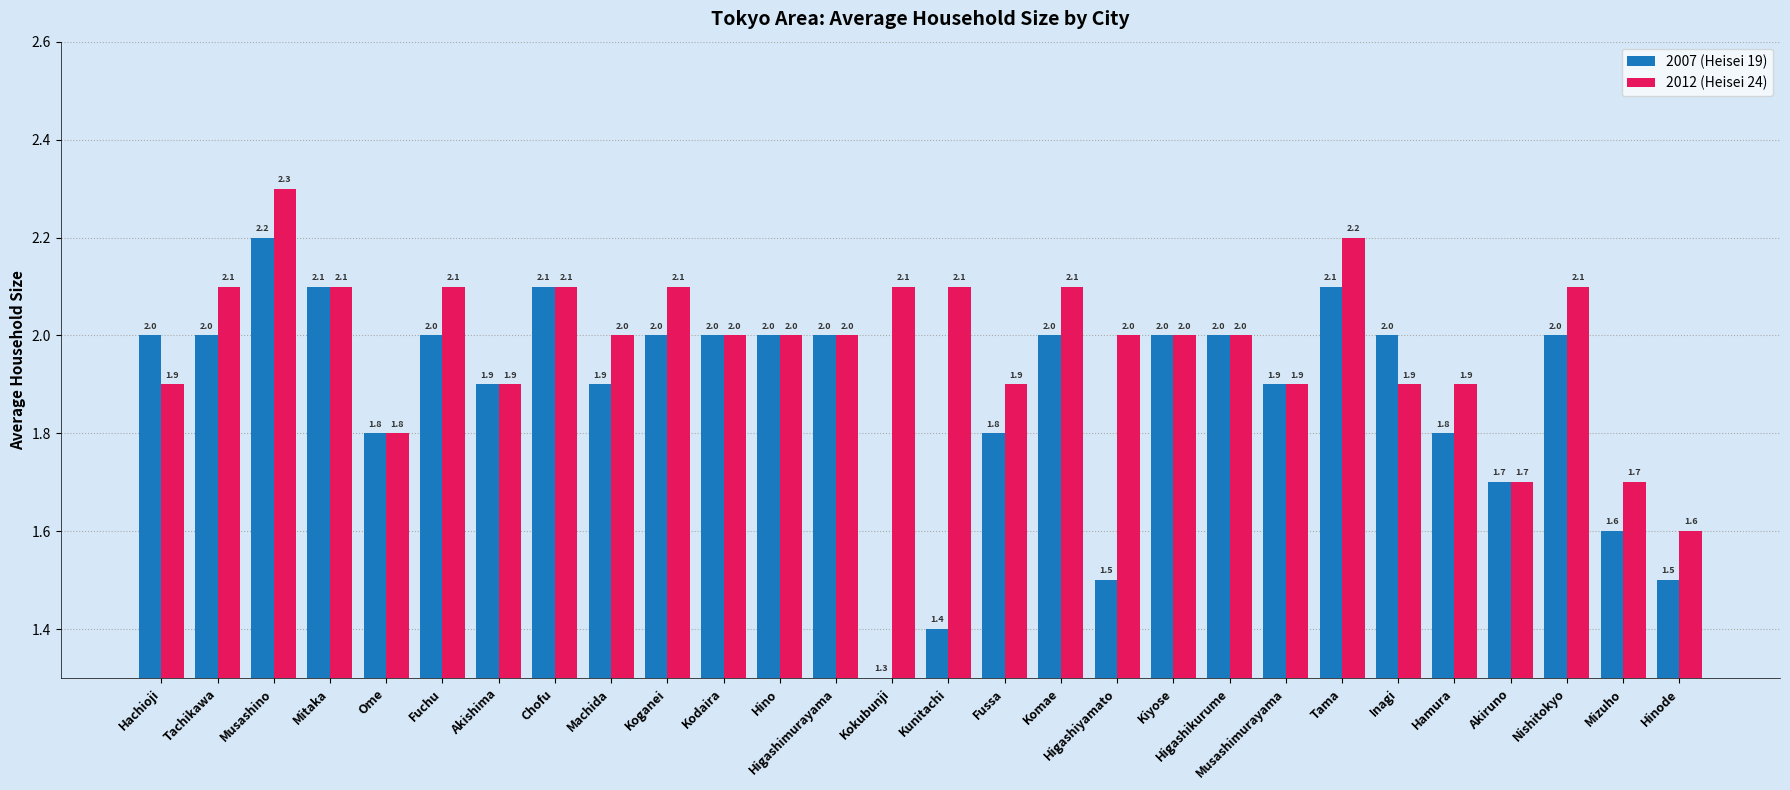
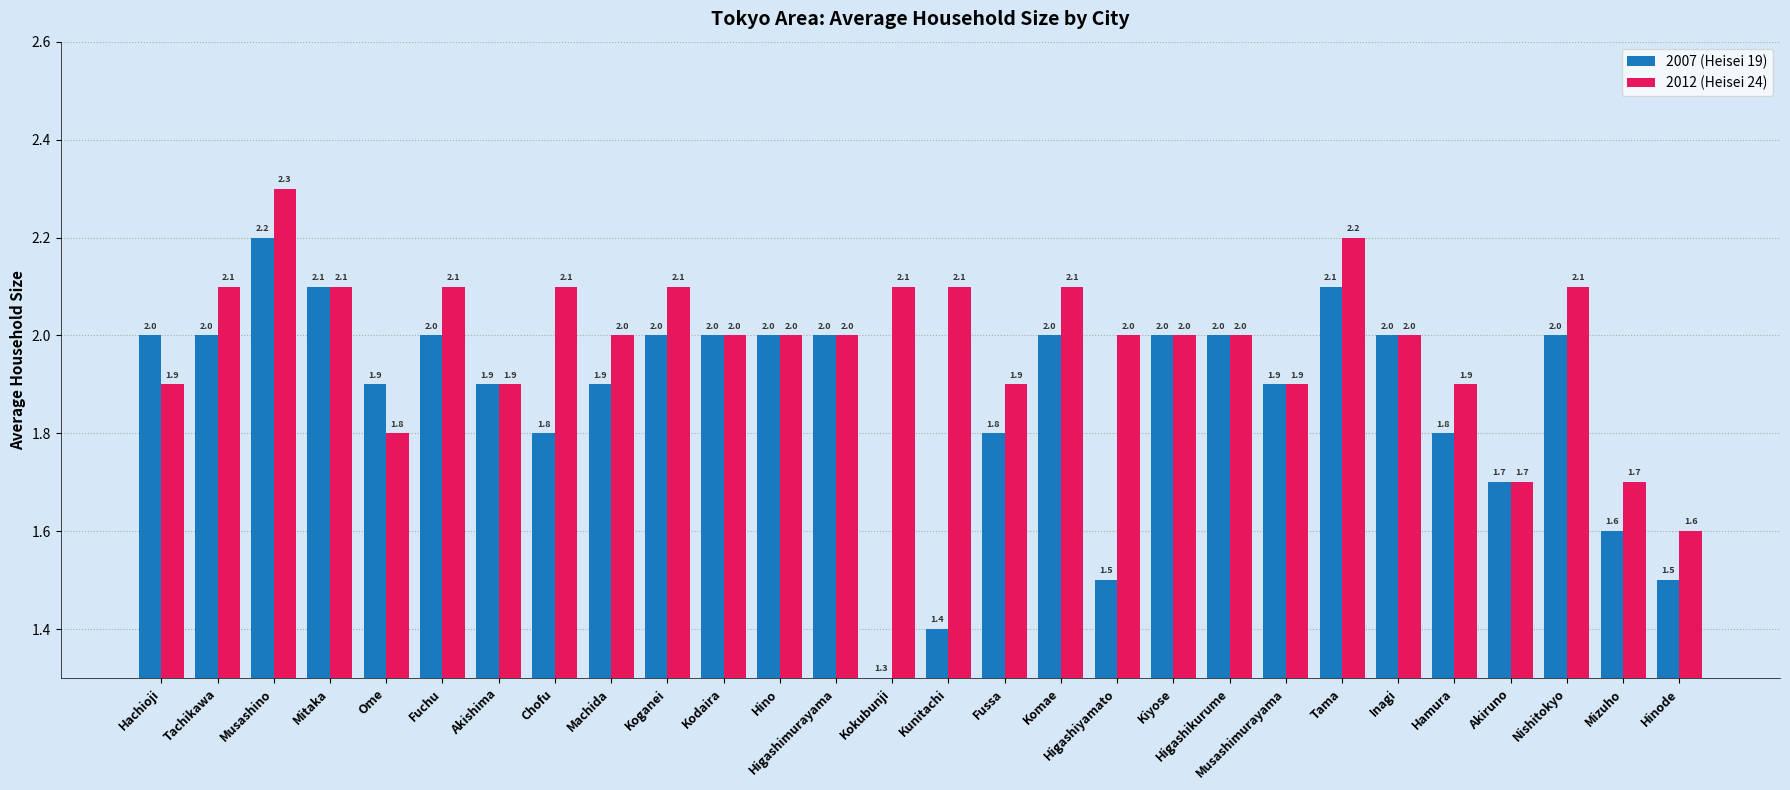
2007 (Heisei 19), Ome: 1.8 -> 1.9
2007 (Heisei 19), Chofu: 2.1 -> 1.8
2012 (Heisei 24), Inagi: 1.9 -> 2.0
